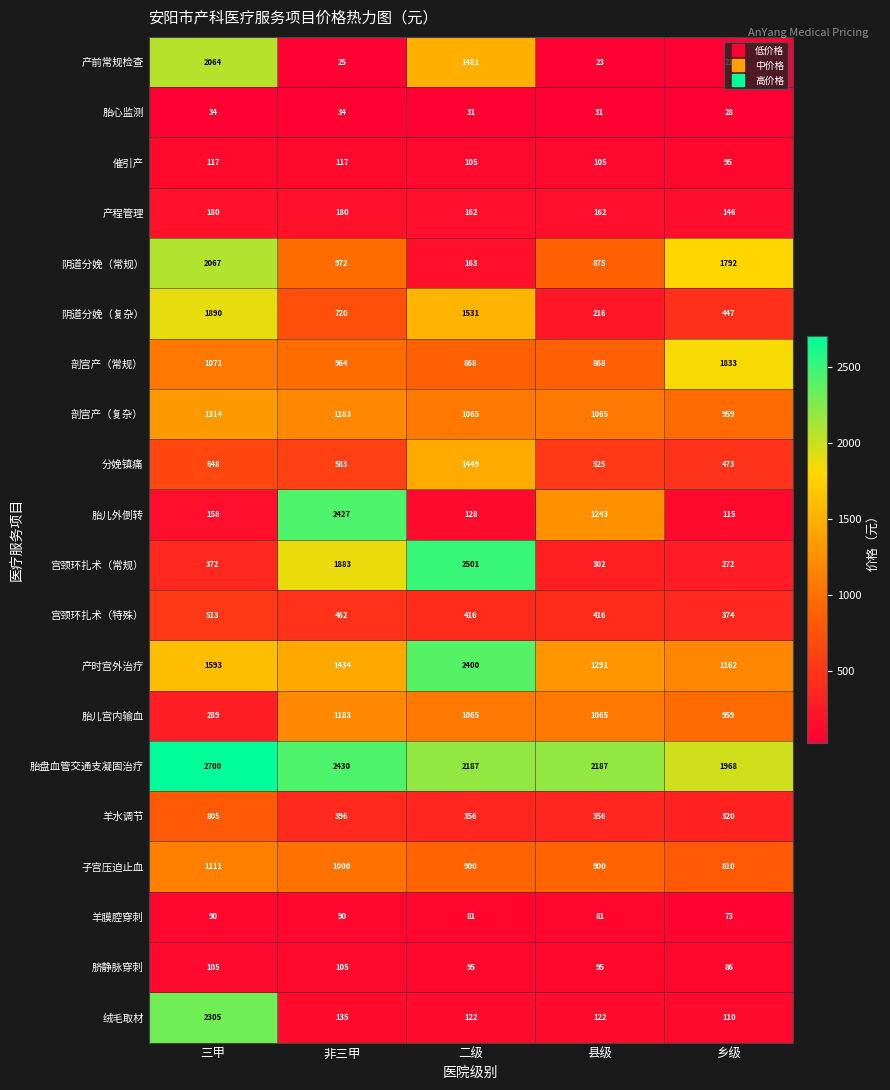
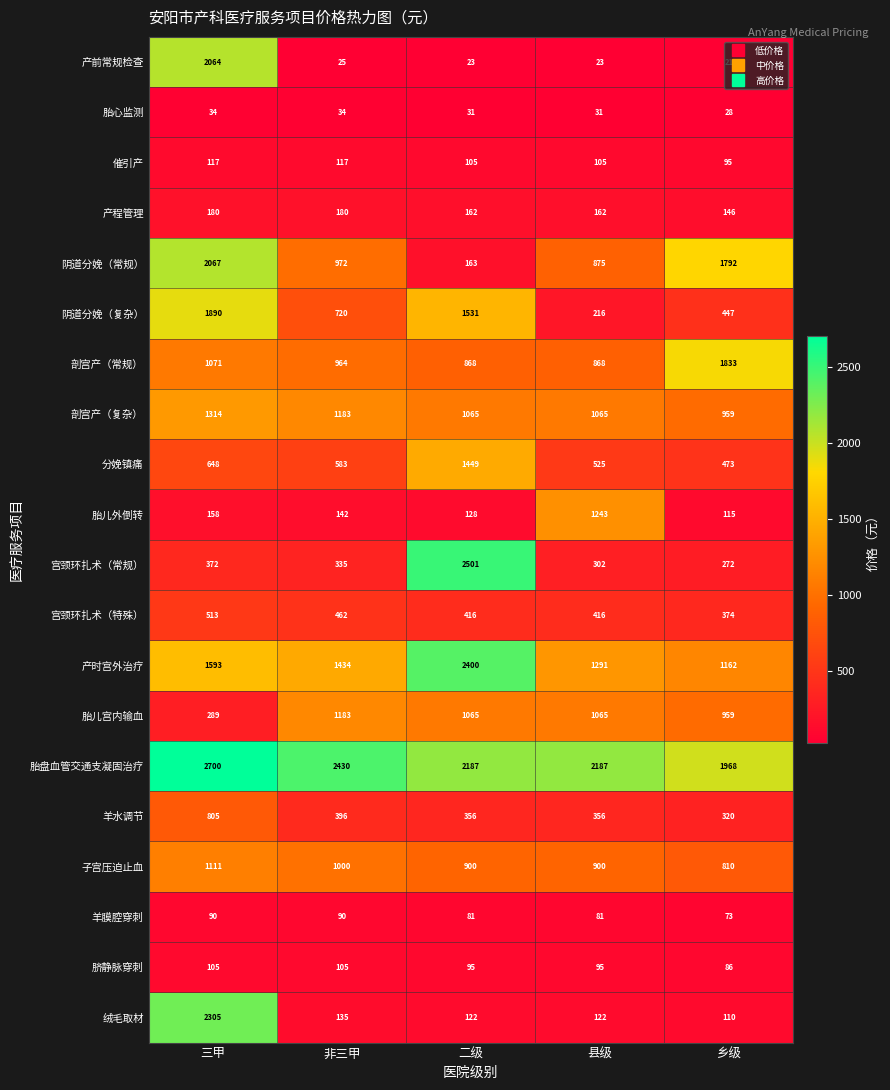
产前常规检查, 二级: 1481 -> 23
胎儿外倒转, 非三甲: 2427 -> 142
宫颈环扎术（常规）, 非三甲: 1883 -> 335
